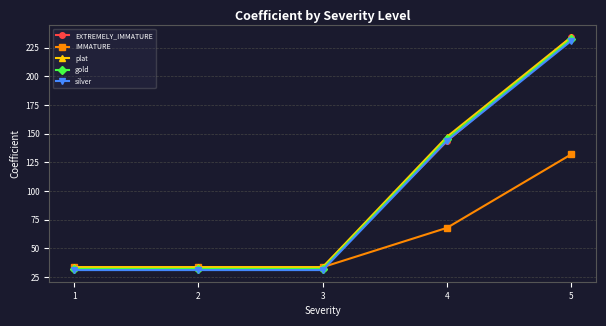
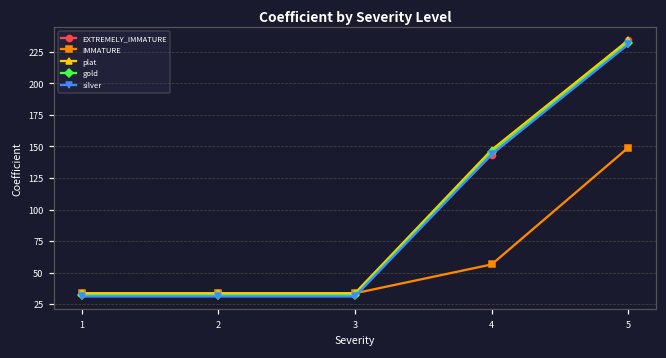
IMMATURE, 4: 68 -> 56
IMMATURE, 5: 132 -> 149
